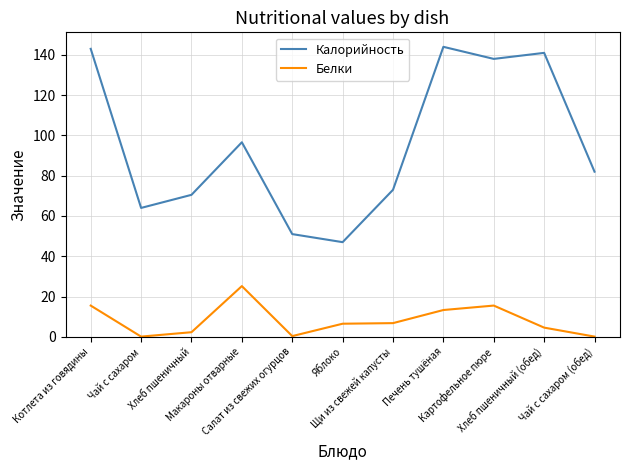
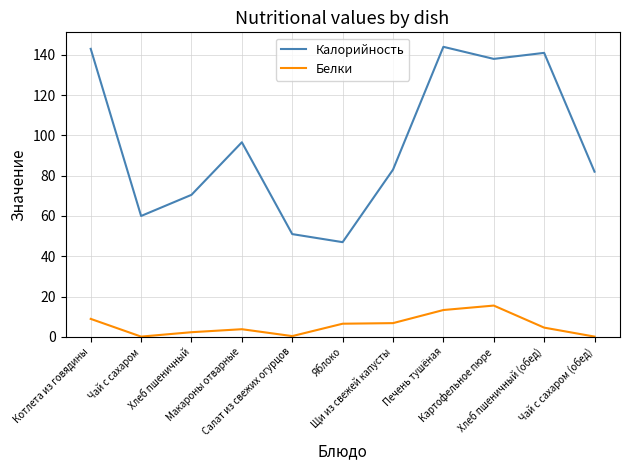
Белки, Котлета из говядины: 16 -> 9
Калорийность, Чай с сахаром: 64 -> 60
Белки, Макароны отварные: 25 -> 4
Калорийность, Щи из свежей капусты: 73 -> 83
